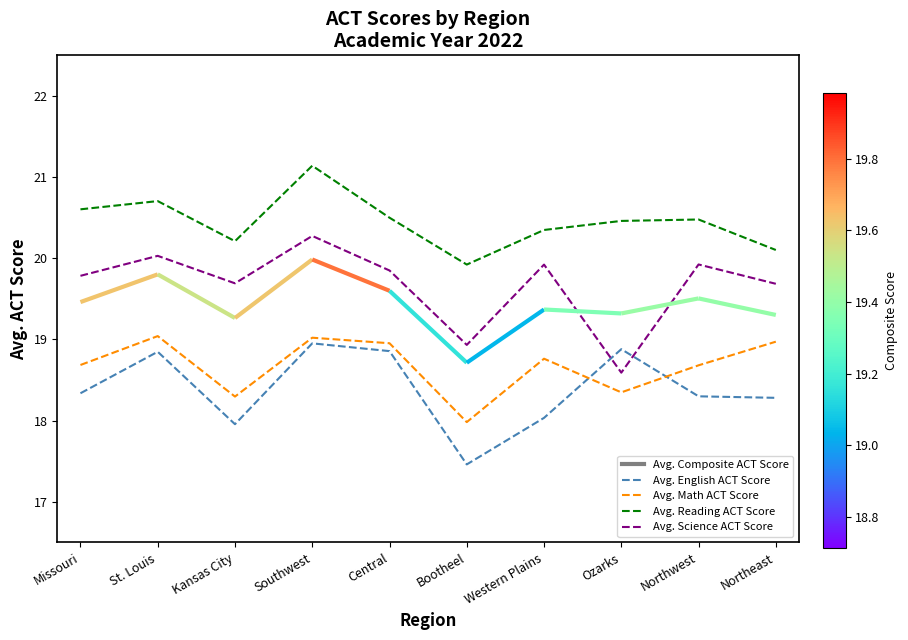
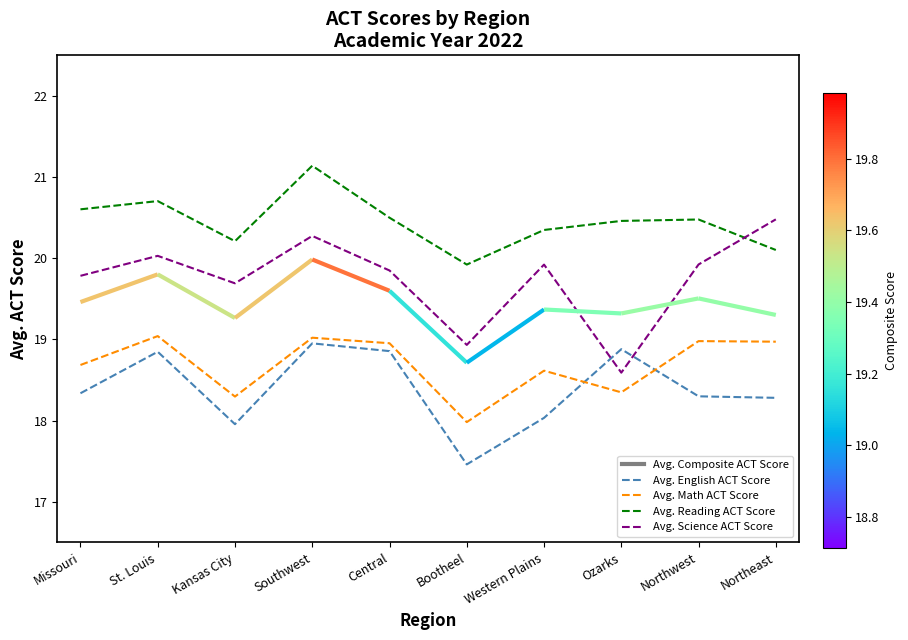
Avg. Math ACT Score, Western Plains: 18.8 -> 18.6
Avg. Math ACT Score, Northwest: 18.7 -> 19.0
Avg. Science ACT Score, Northeast: 19.7 -> 20.5
